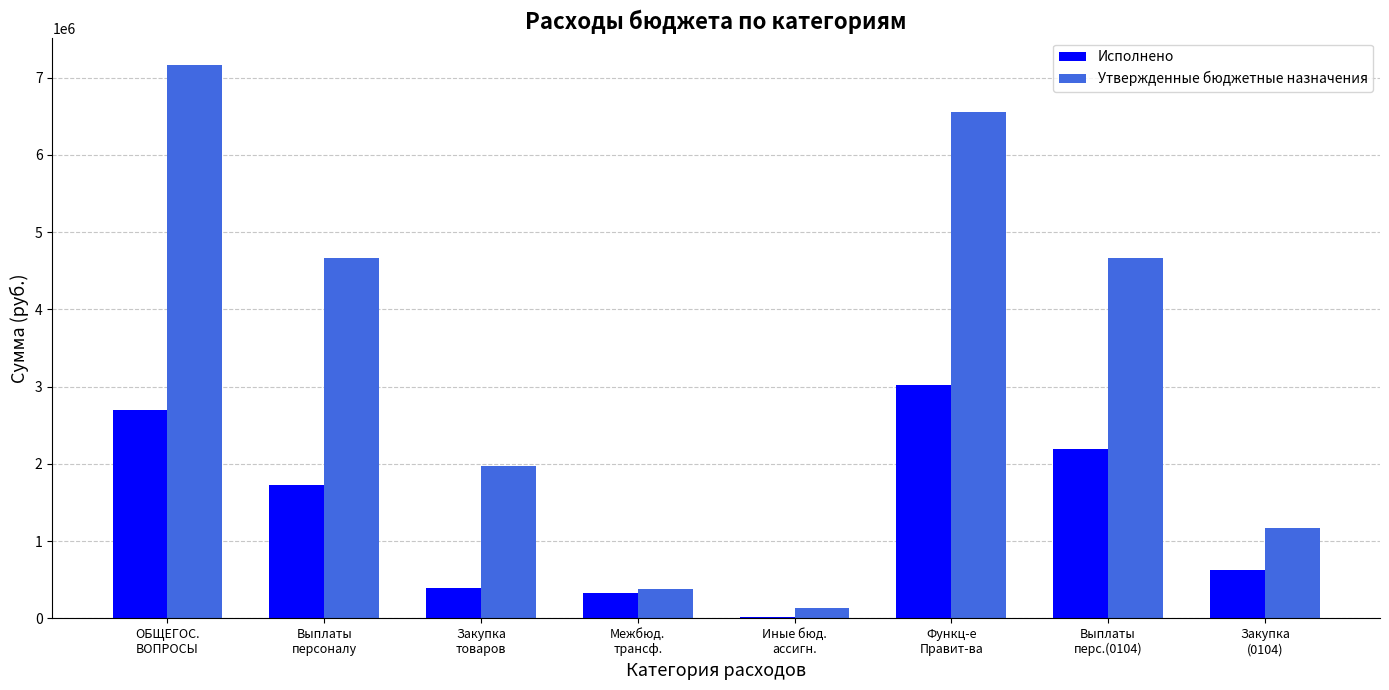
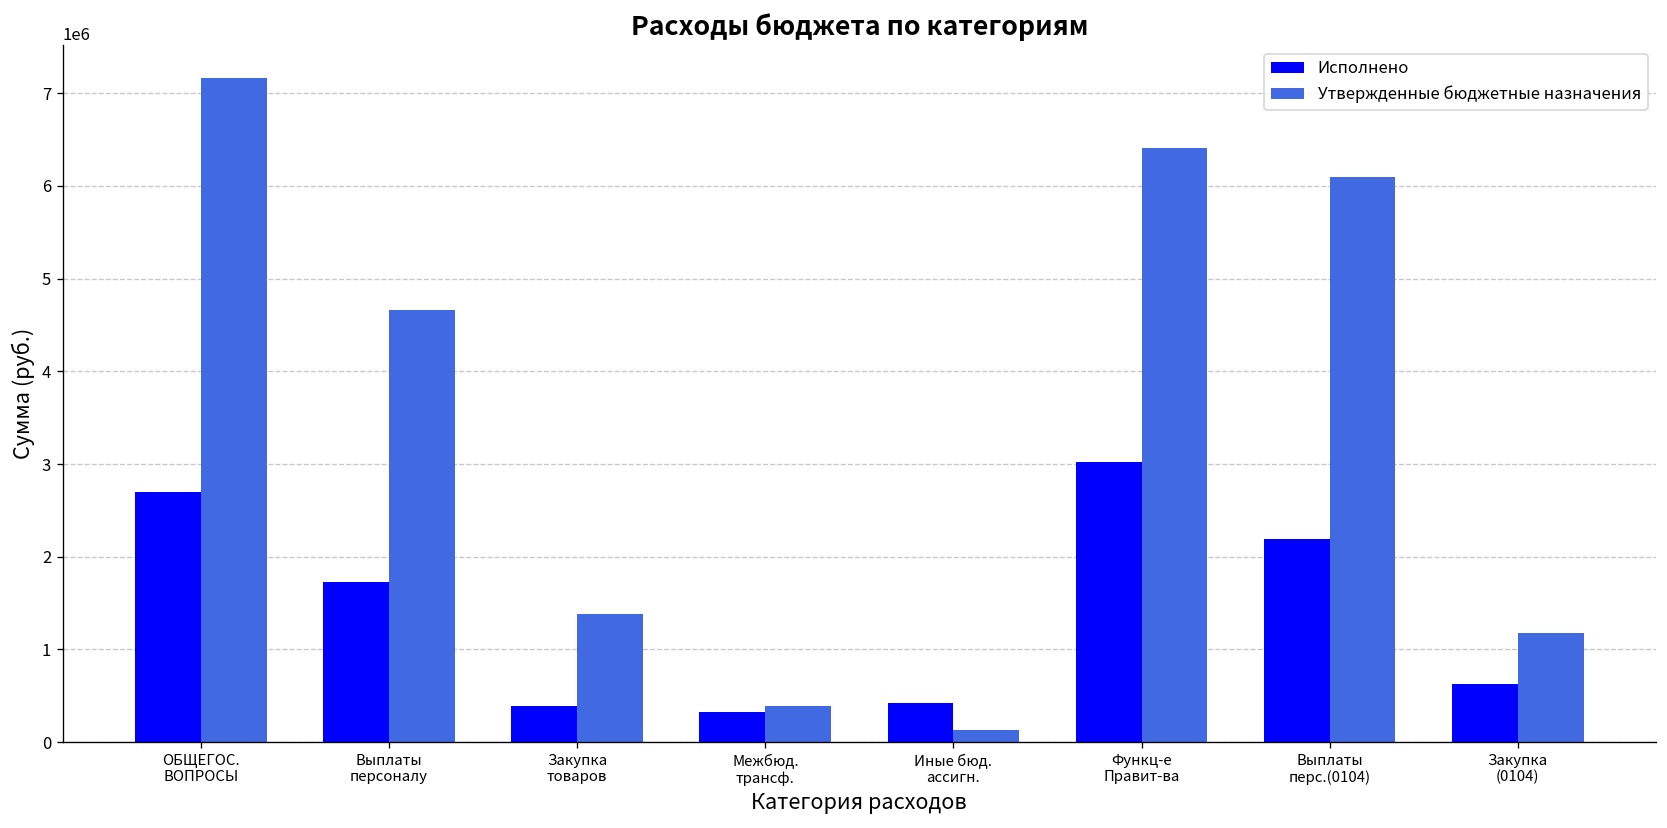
Утвержденные бюджетные назначения, Закупка товаров: 2000000 -> 1400000
Исполнено, Иные бюд. ассигн.: 0 -> 400000
Утвержденные бюджетные назначения, Функц-е Правит-ва: 6600000 -> 6400000
Утвержденные бюджетные назначения, Выплаты перс.(0104): 4700000 -> 6100000
